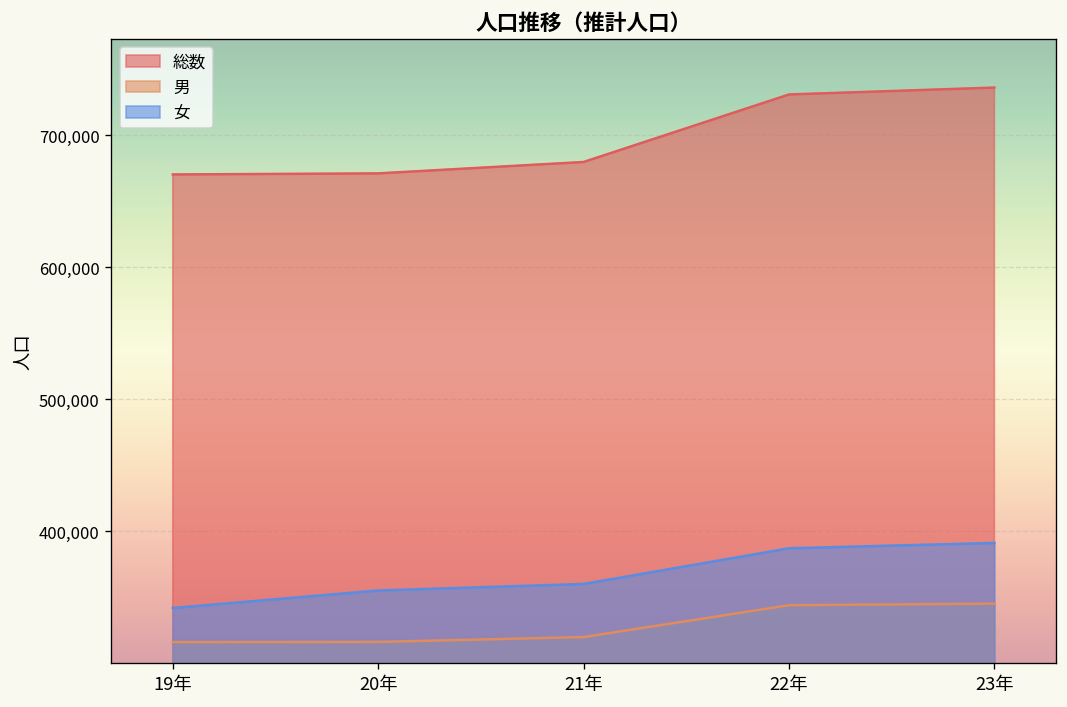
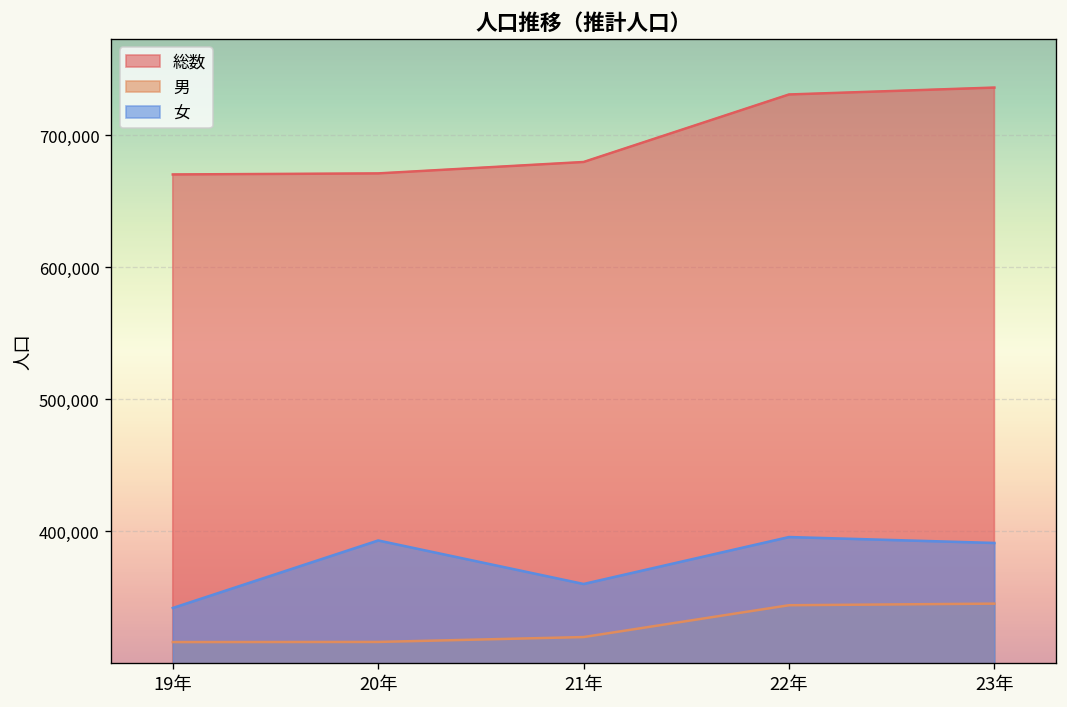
女, 20年: 355,000 -> 393,000
女, 22年: 387,000 -> 395,000
